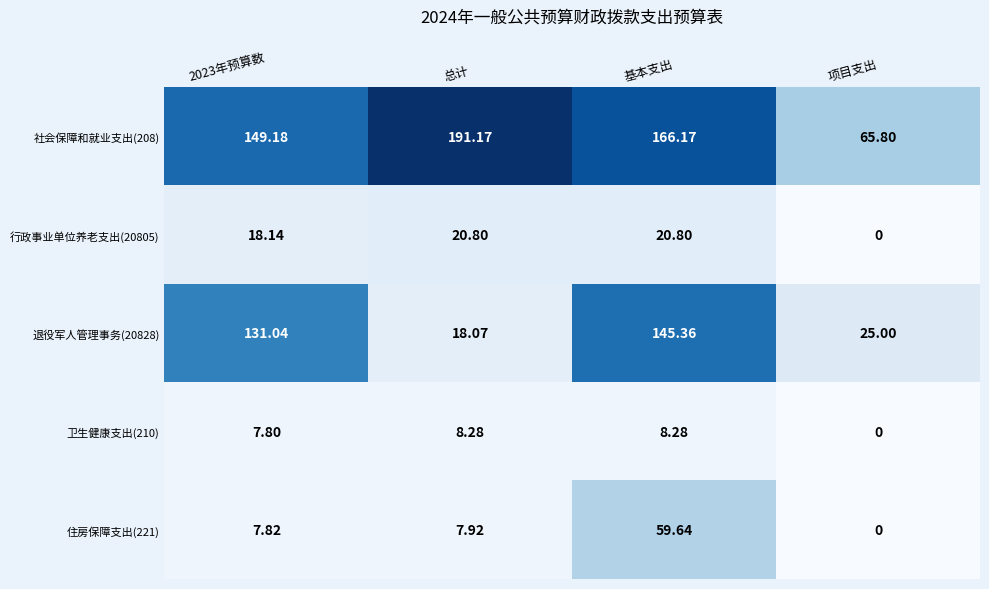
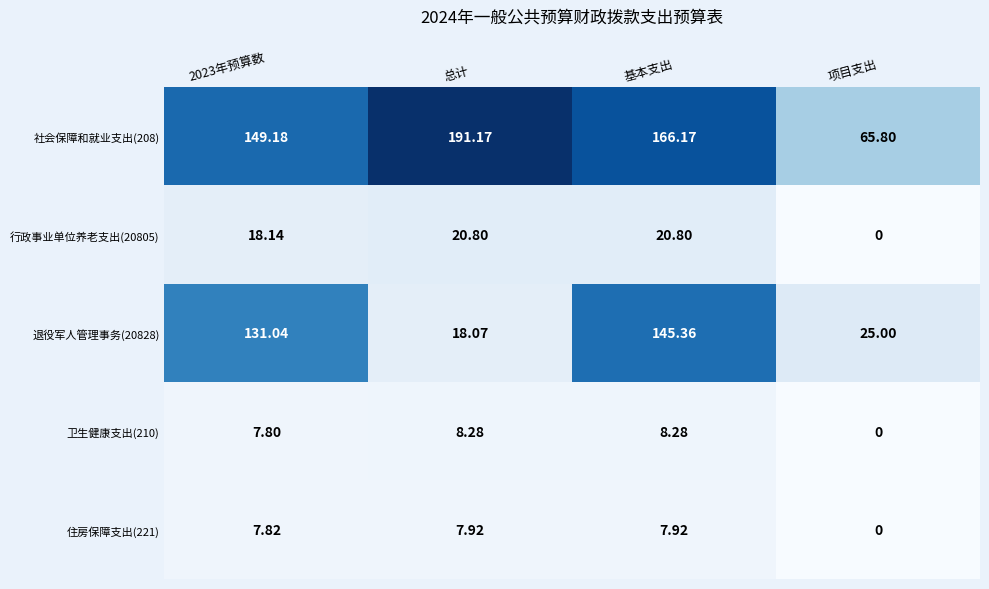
住房保障支出(221), 基本支出: 59.64 -> 7.92
